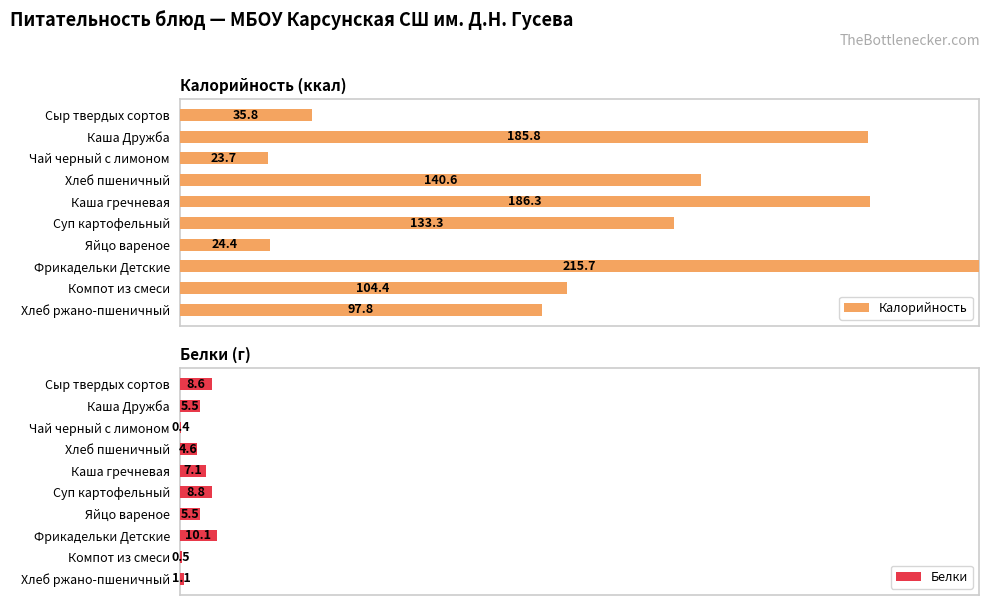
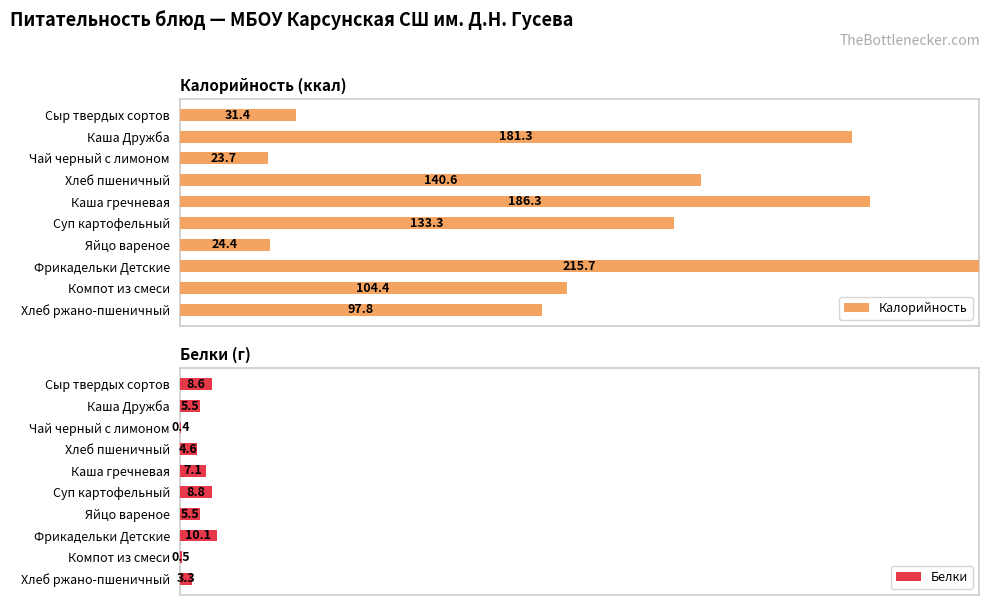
Калорийность (ккал), Сыр твердых сортов: 35.8 -> 31.4
Калорийность (ккал), Каша Дружба: 185.8 -> 181.3
Белки (г), Хлеб ржано-пшеничный: 1.1 -> 3.3
